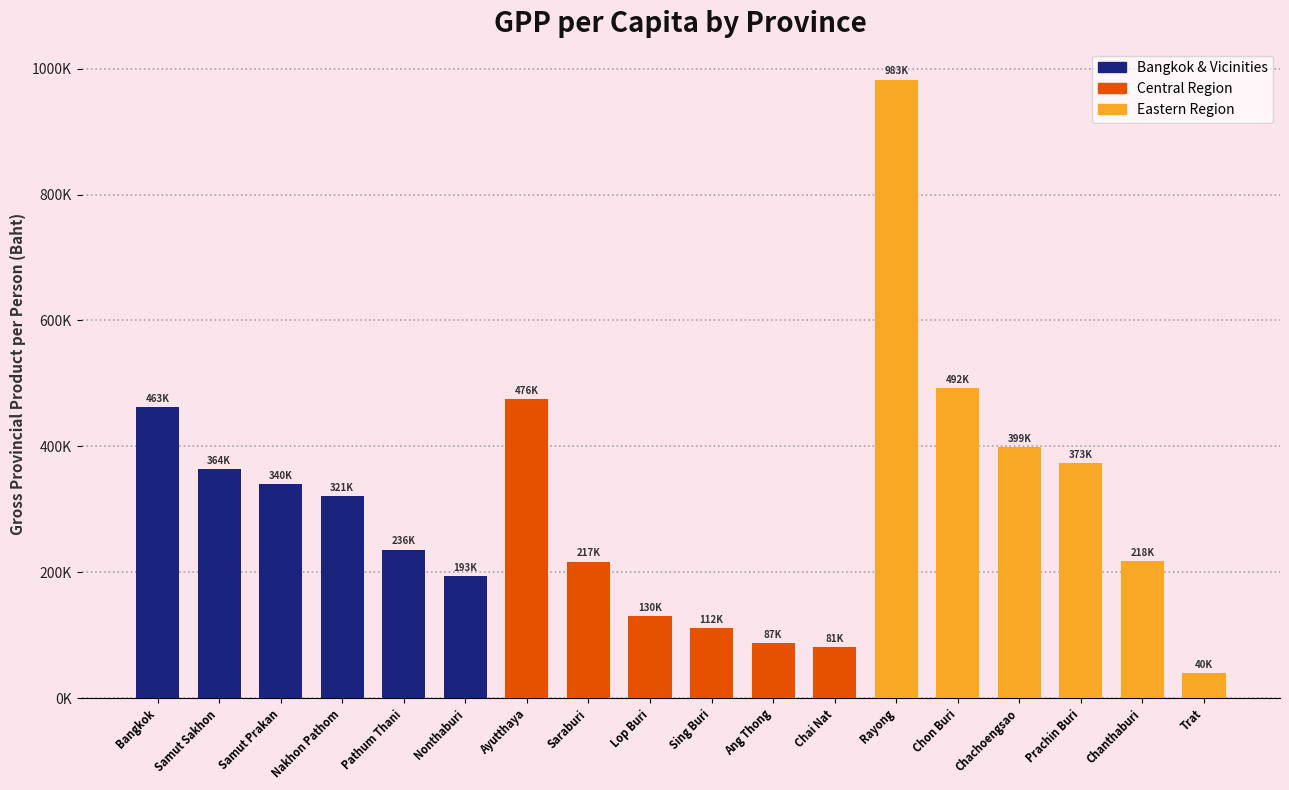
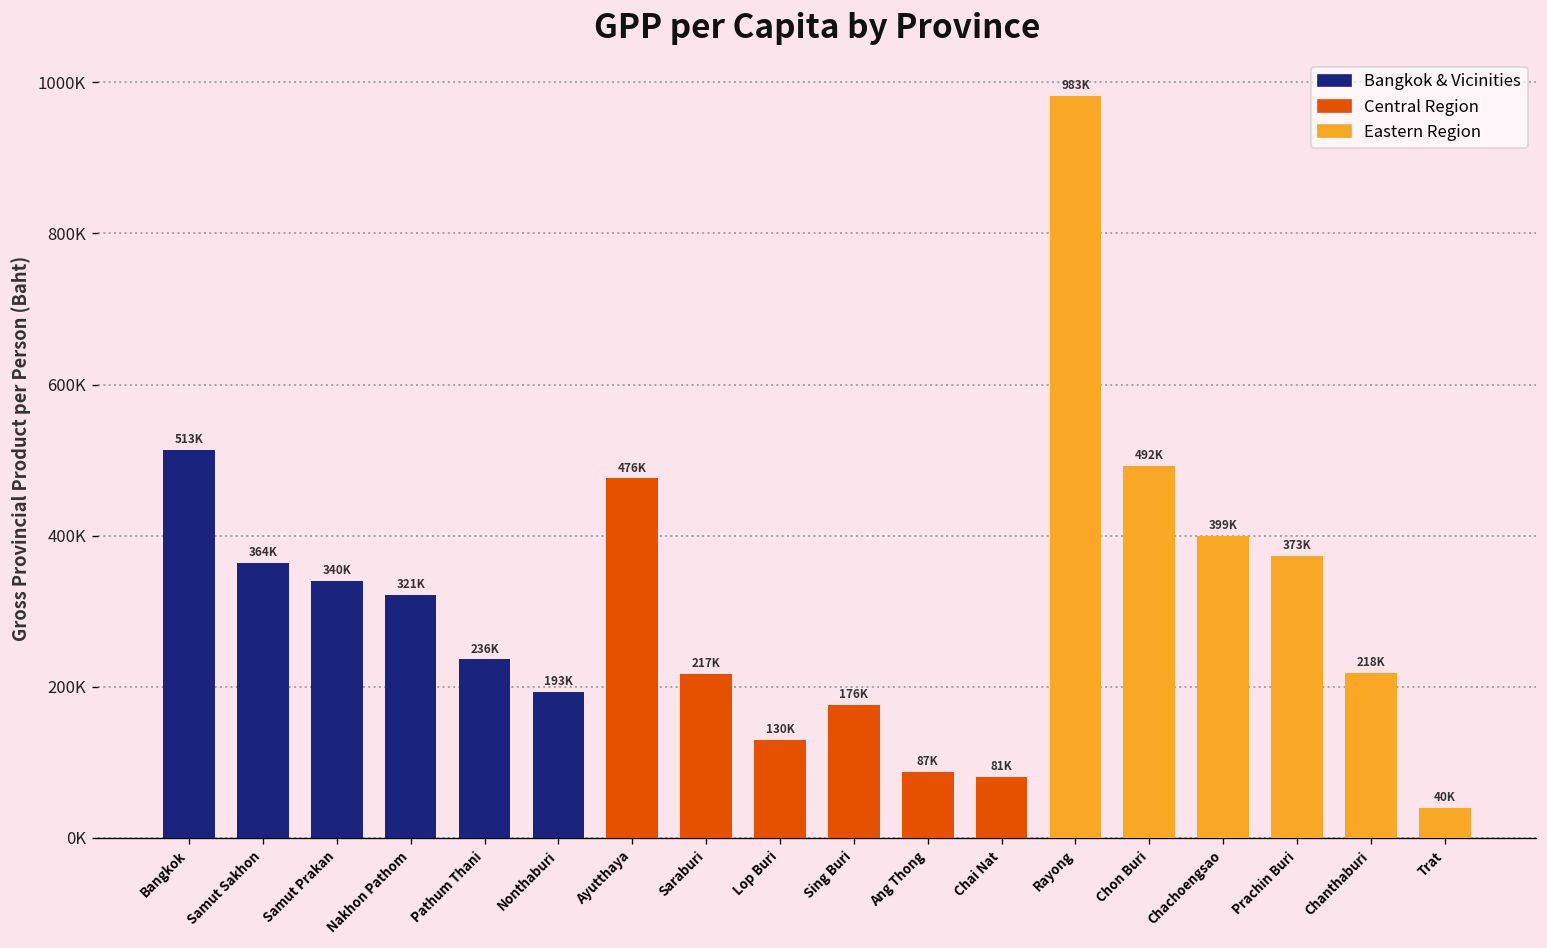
Bangkok: 463K -> 513K
Sing Buri: 112K -> 176K
